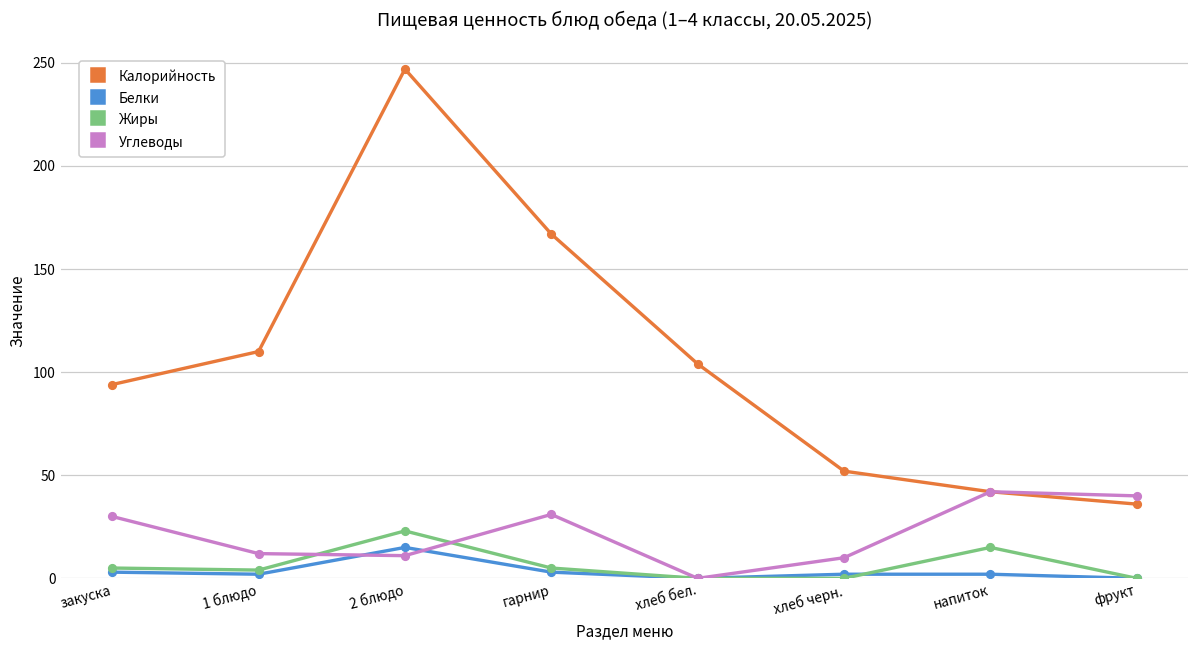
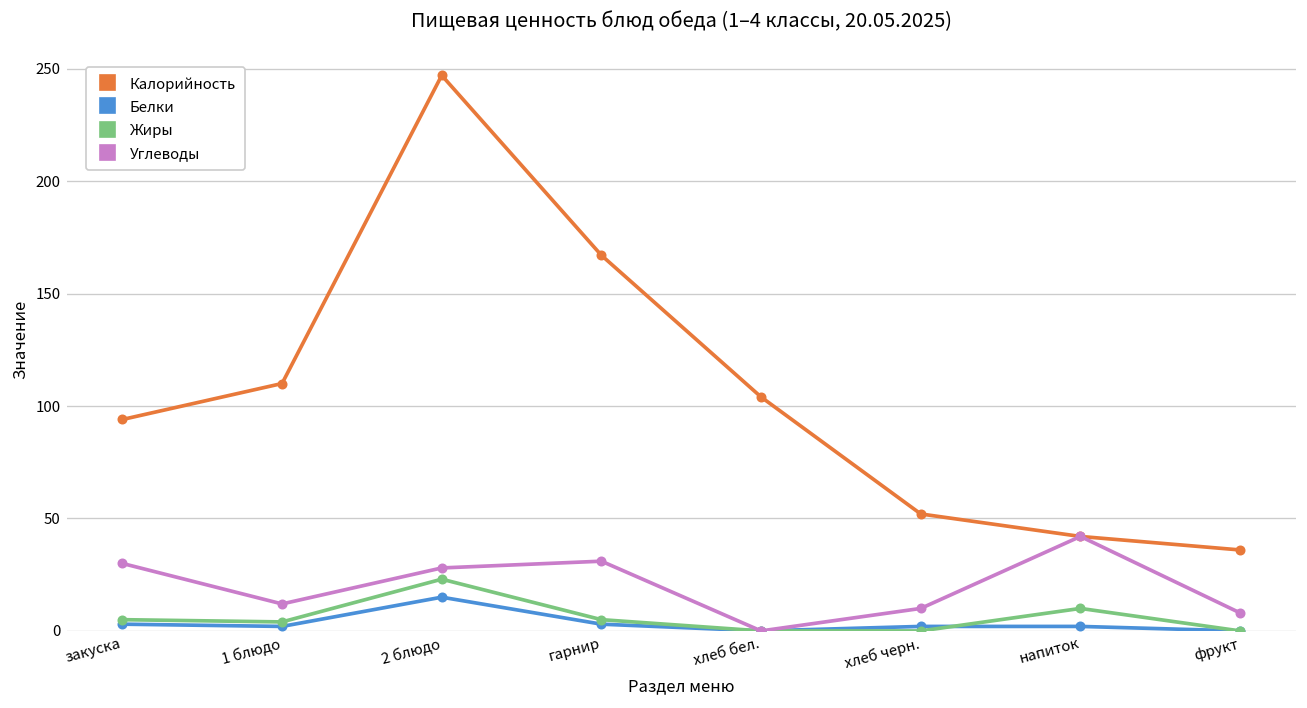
Углеводы, 2 блюдо: 11 -> 28
Жиры, напиток: 15 -> 10
Углеводы, фрукт: 40 -> 8
